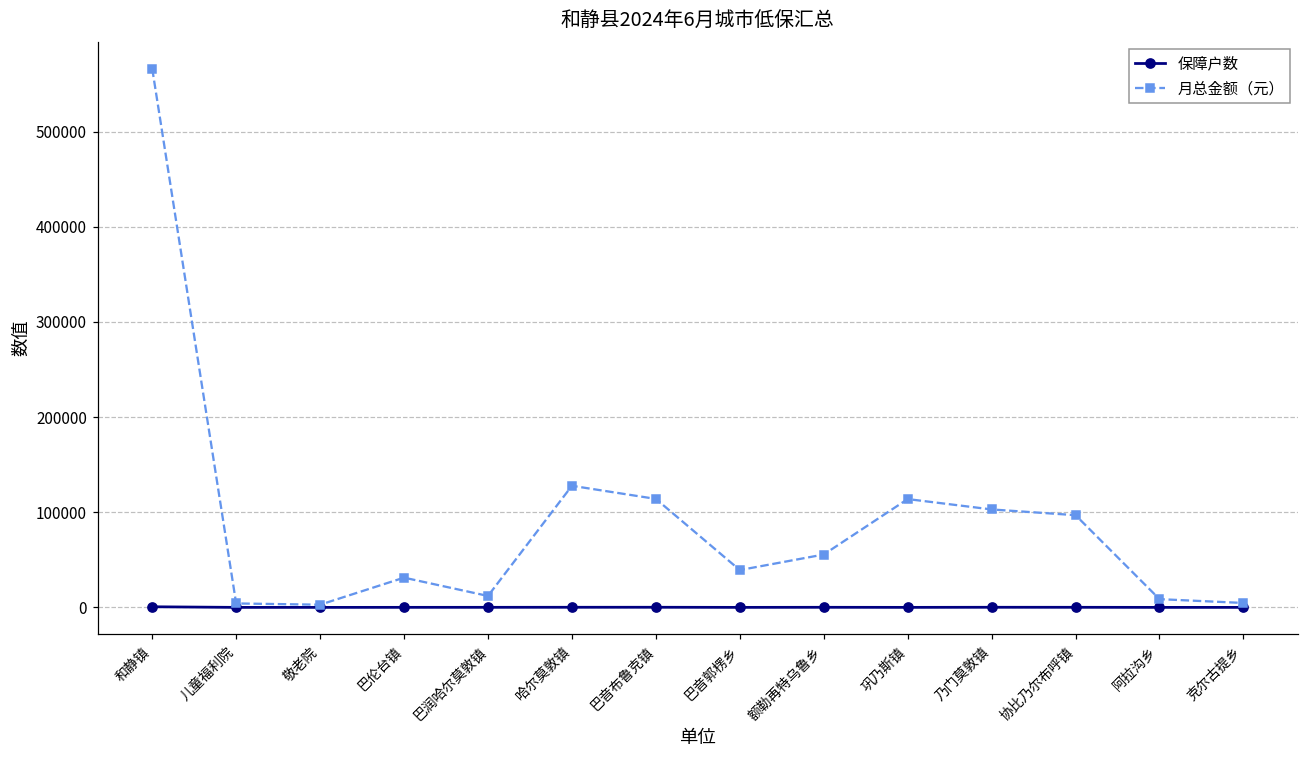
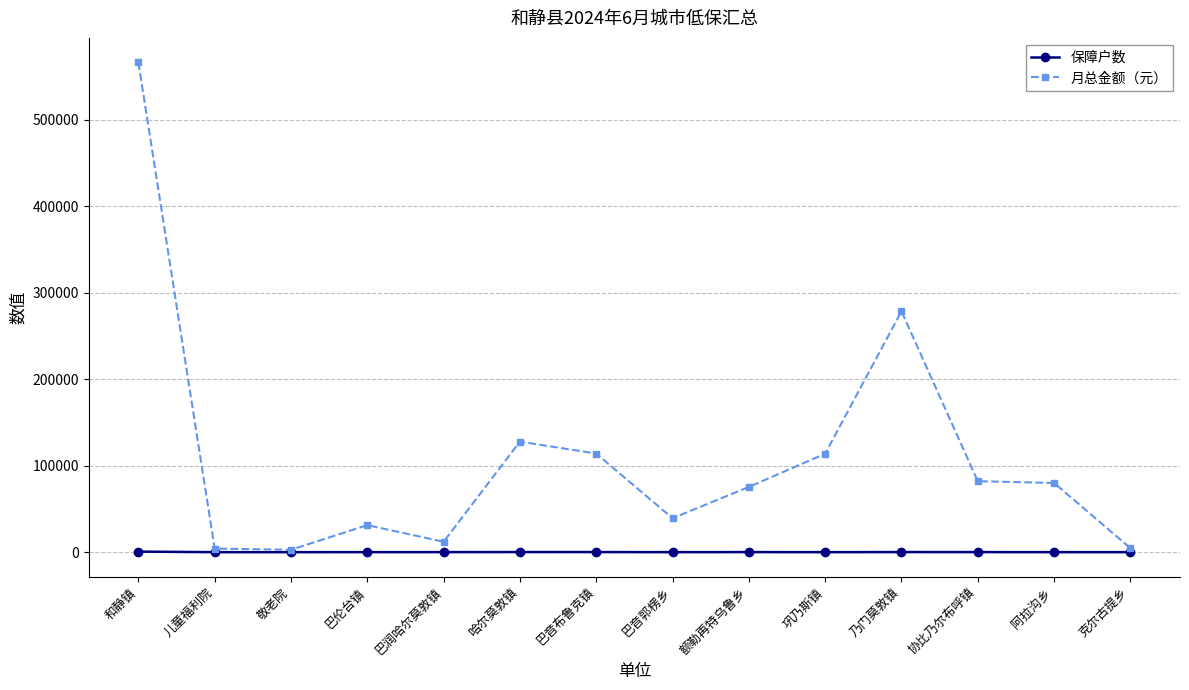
月总金额（元）, 额勒再特乌鲁乡: 60000 -> 80000
月总金额（元）, 乃门莫敦镇: 100000 -> 280000
月总金额（元）, 协比乃尔布呼镇: 100000 -> 80000
月总金额（元）, 阿拉沟乡: 10000 -> 80000
